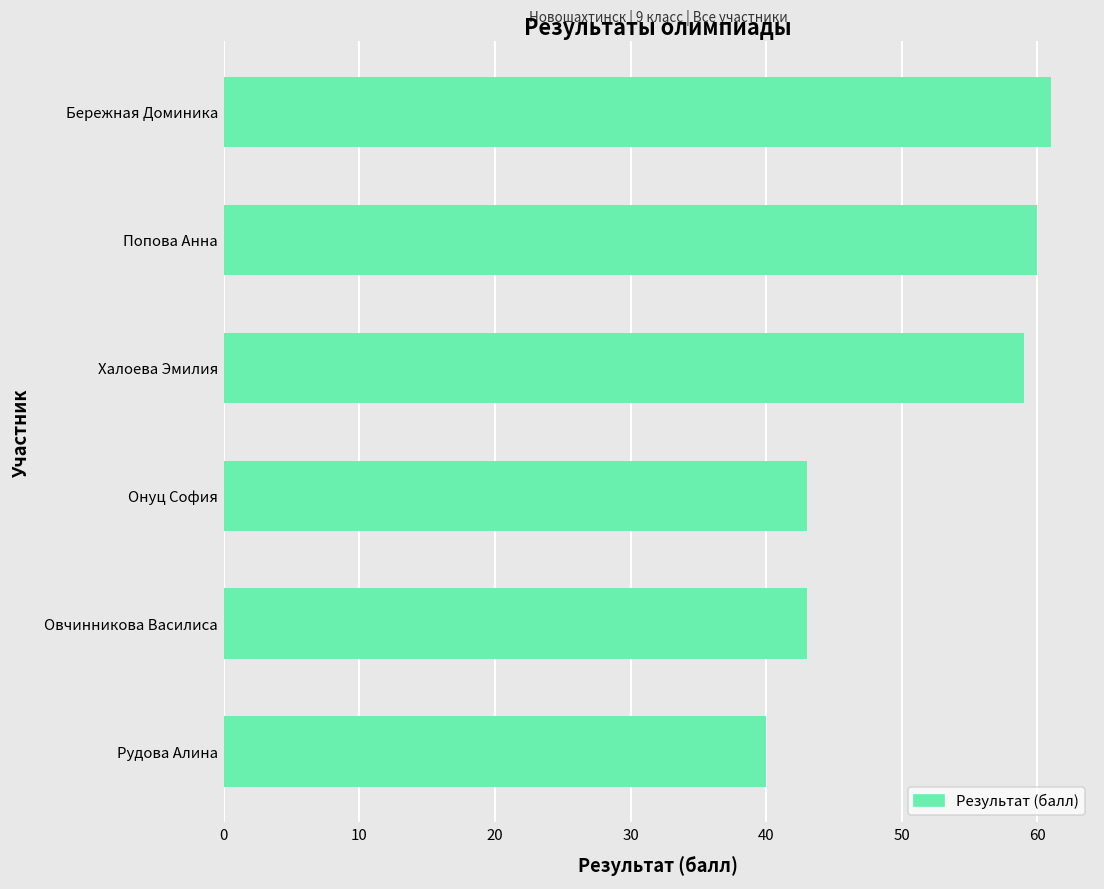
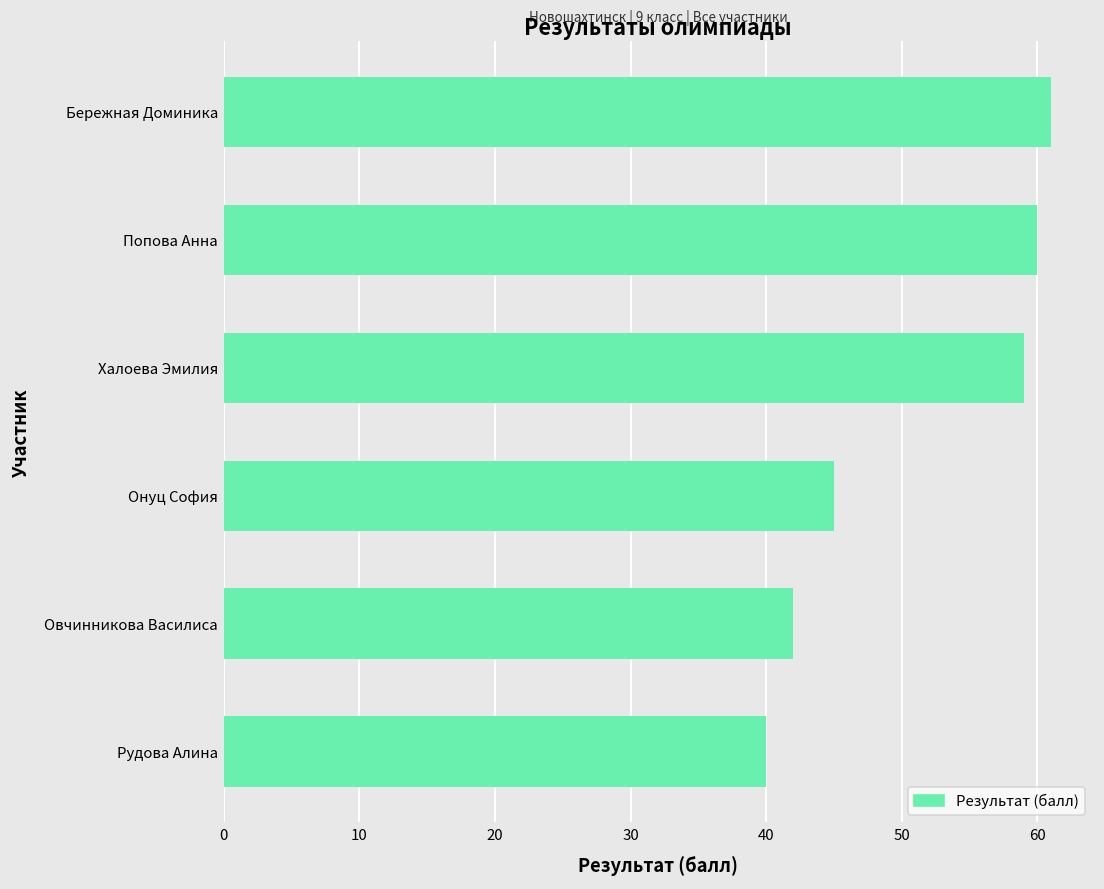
Онуц София: 43 -> 45
Овчинникова Василиса: 43 -> 42
